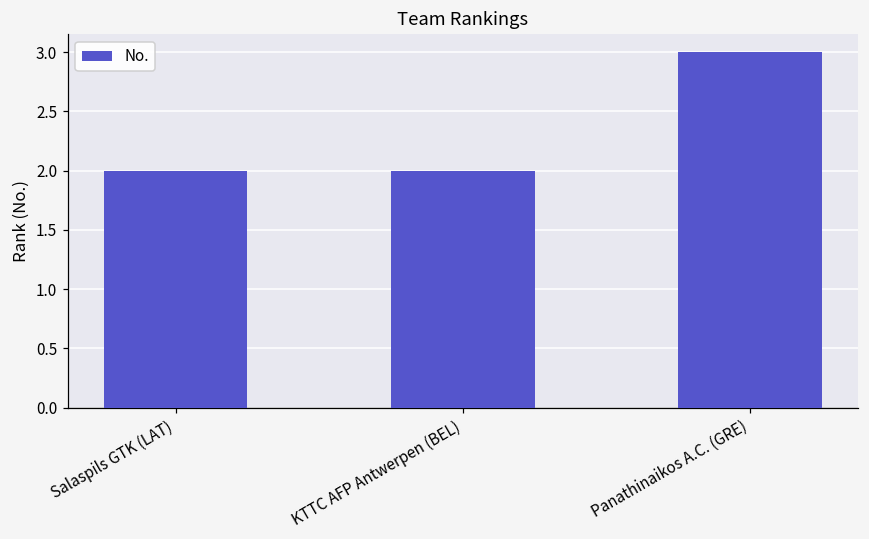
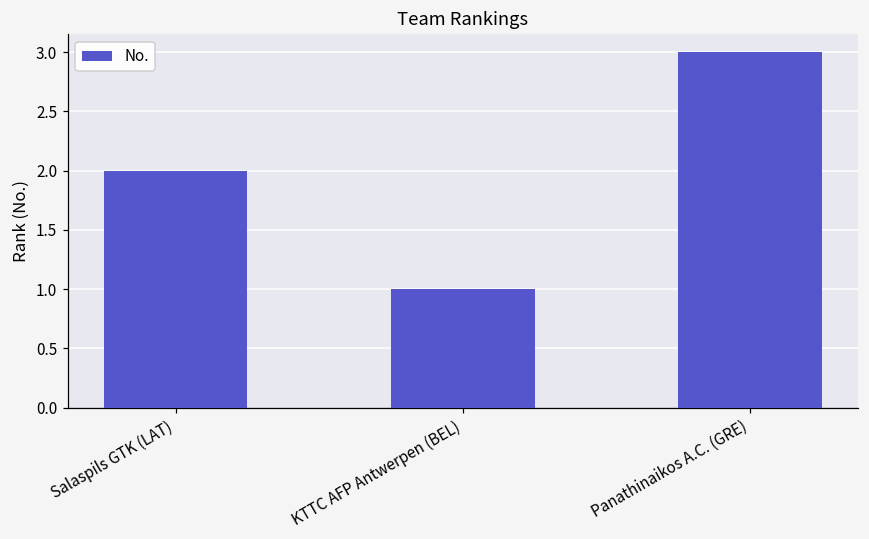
KTTC AFP Antwerpen (BEL): 2 -> 1
